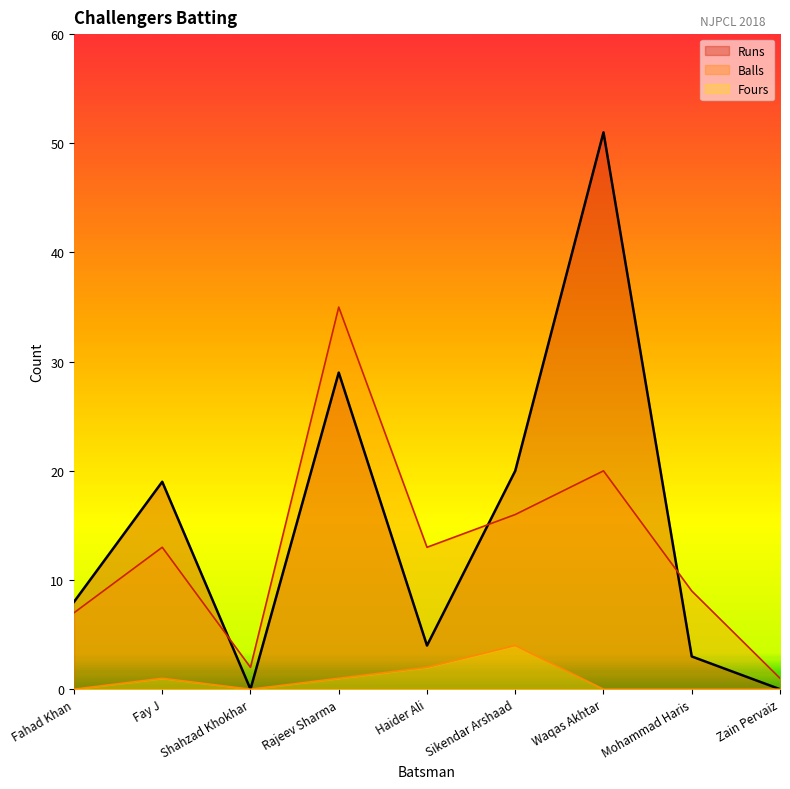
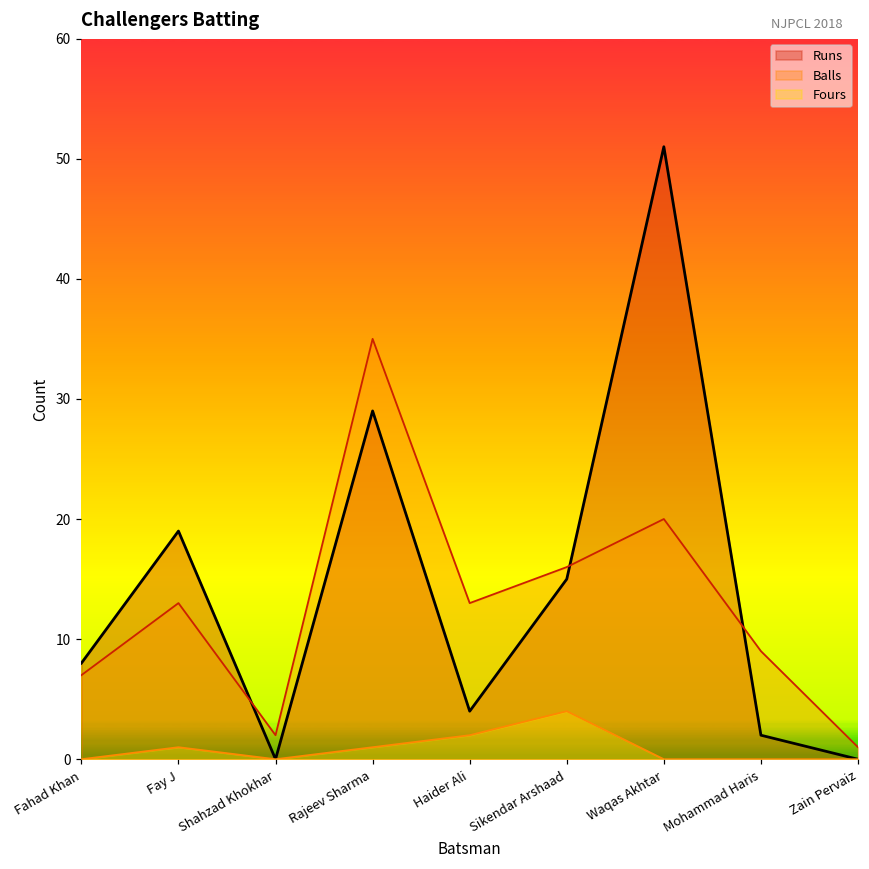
Runs, Sikendar Arshaad: 20 -> 15
Runs, Mohammad Haris: 3 -> 2
